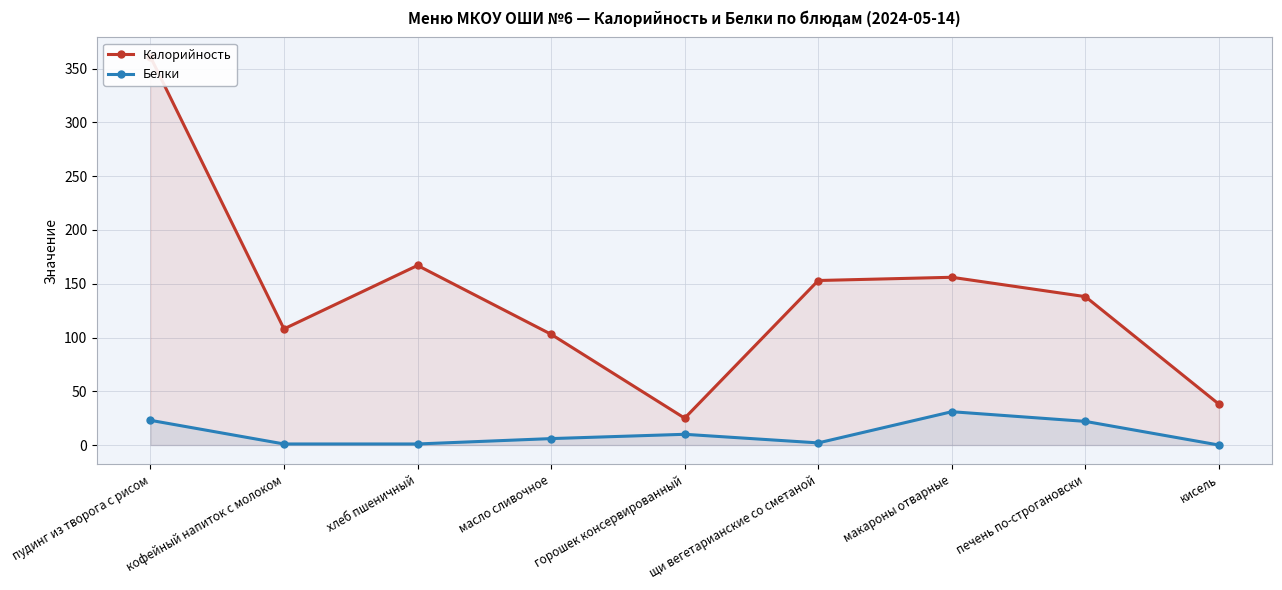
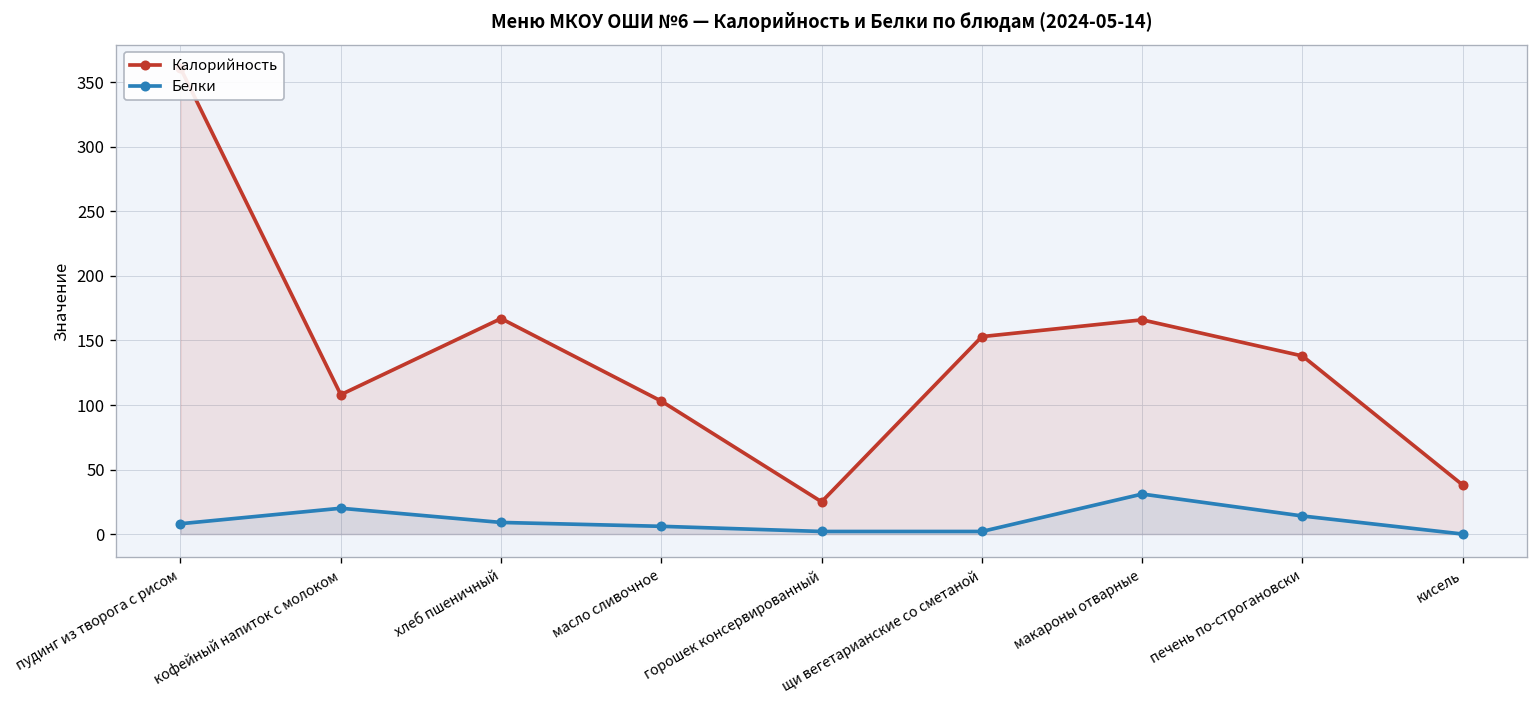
Белки, пудинг из творога с рисом: 23 -> 8
Белки, кофейный напиток с молоком: 1 -> 20
Белки, хлеб пшеничный: 1 -> 9
Белки, горошек консервированный: 10 -> 2
Калорийность, макароны отварные: 156 -> 166
Белки, печень по-строгановски: 22 -> 14
